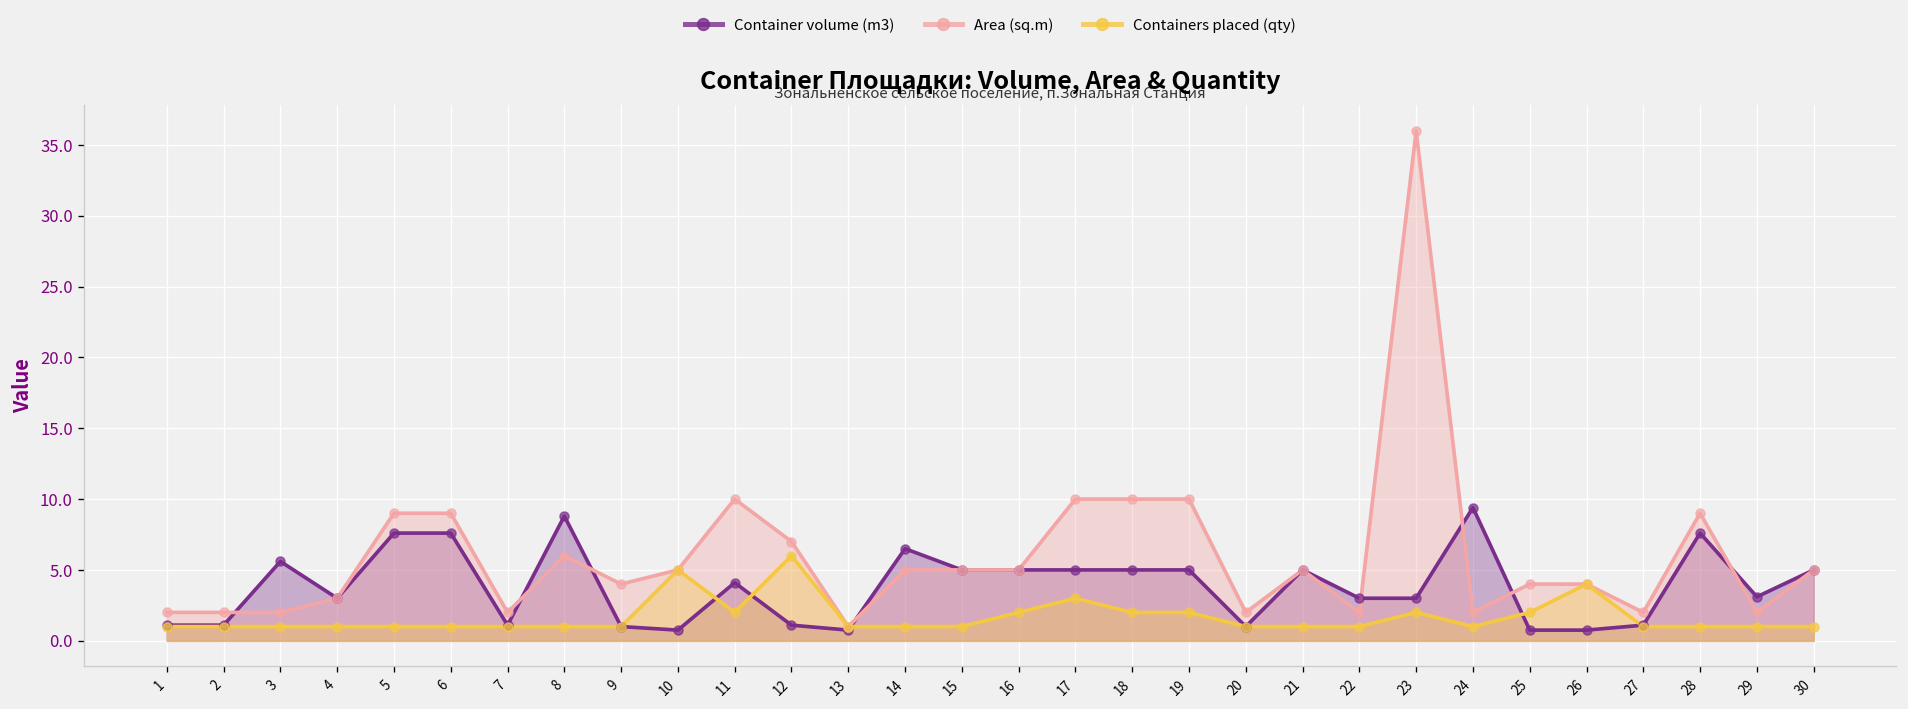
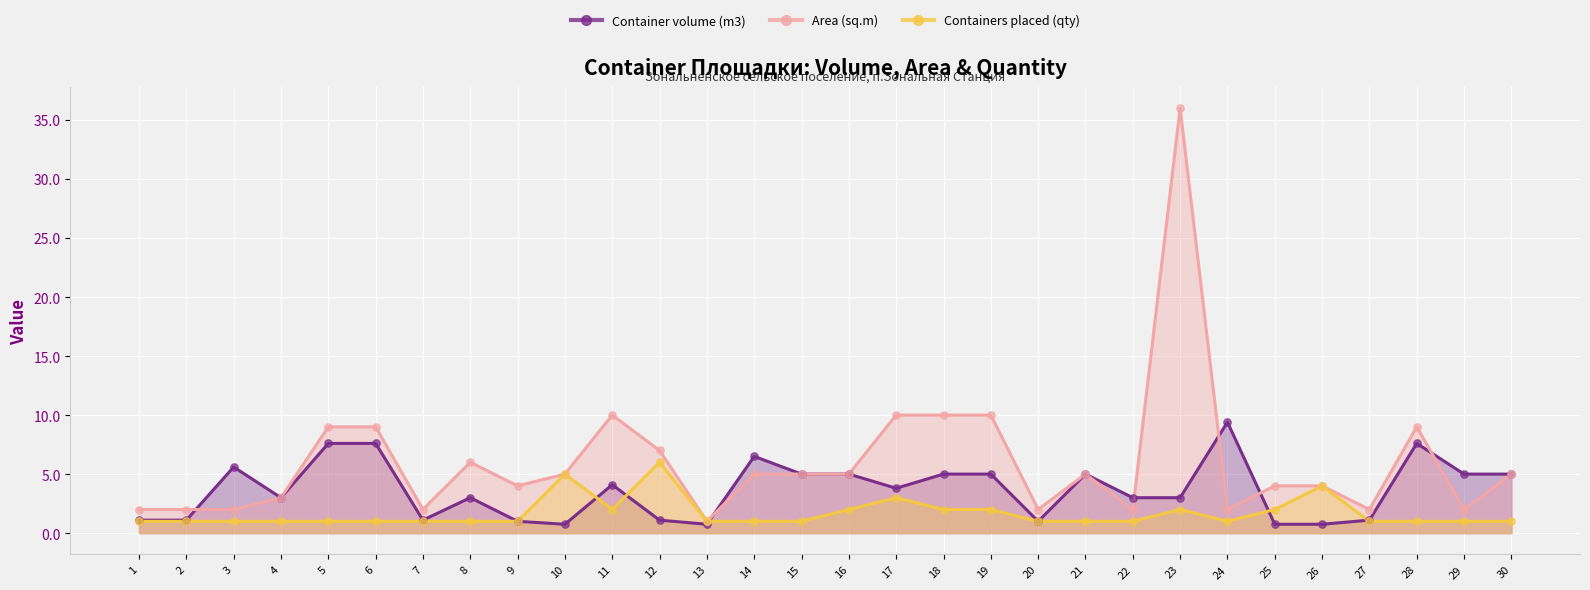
Container volume (m3), 8: 8.8 -> 3.0
Container volume (m3), 17: 5.0 -> 3.8
Container volume (m3), 29: 3.1 -> 5.0
